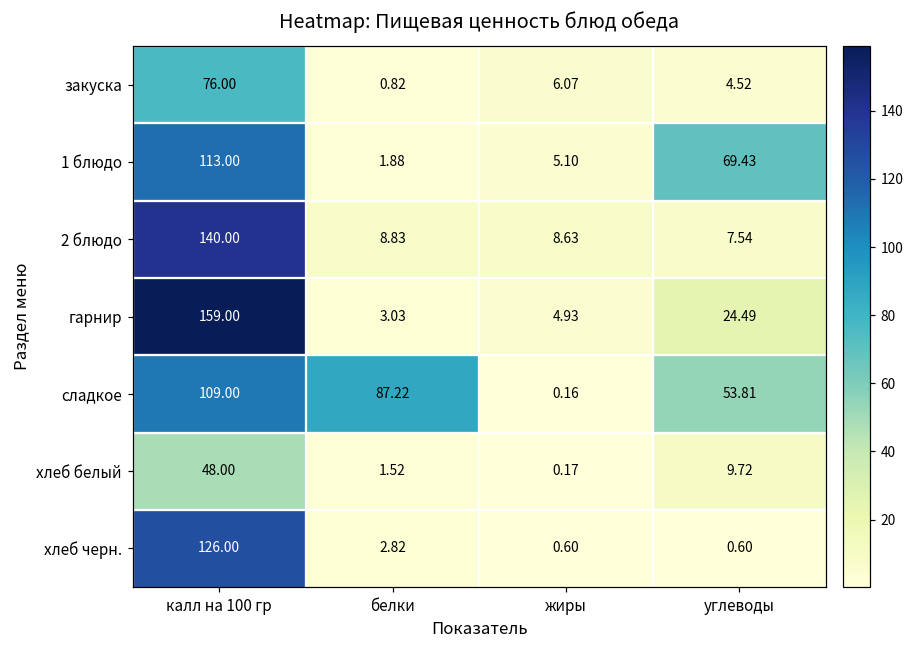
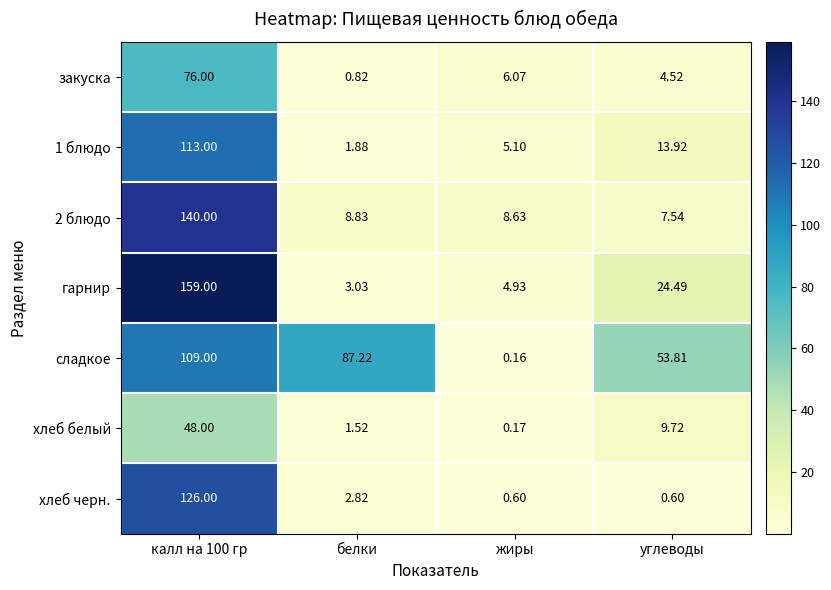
1 блюдо, углеводы: 69.43 -> 13.92
